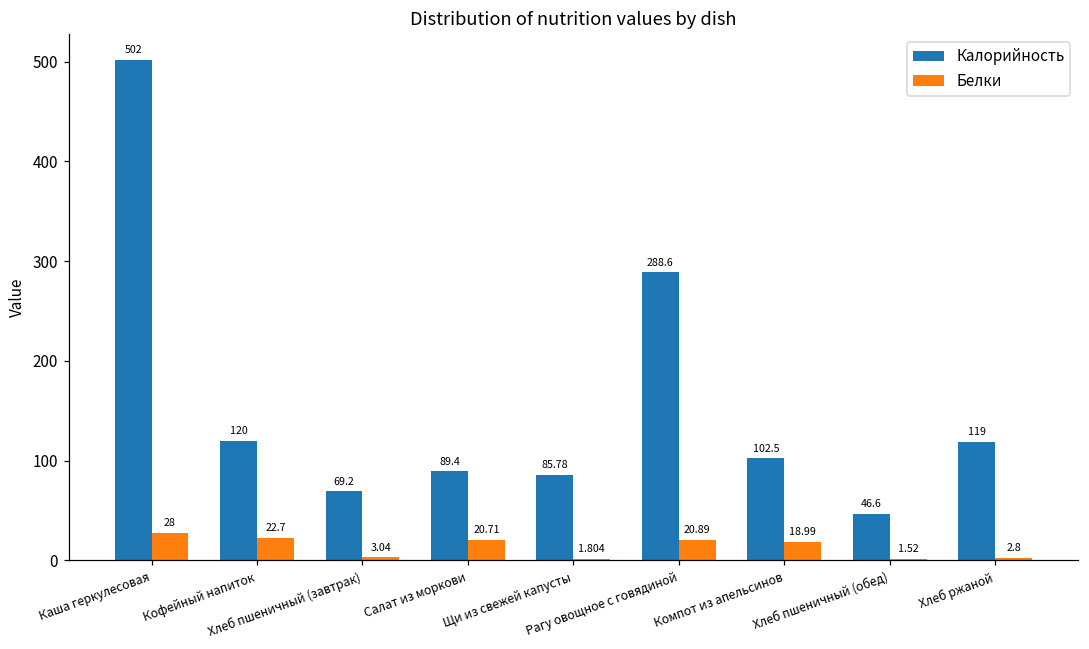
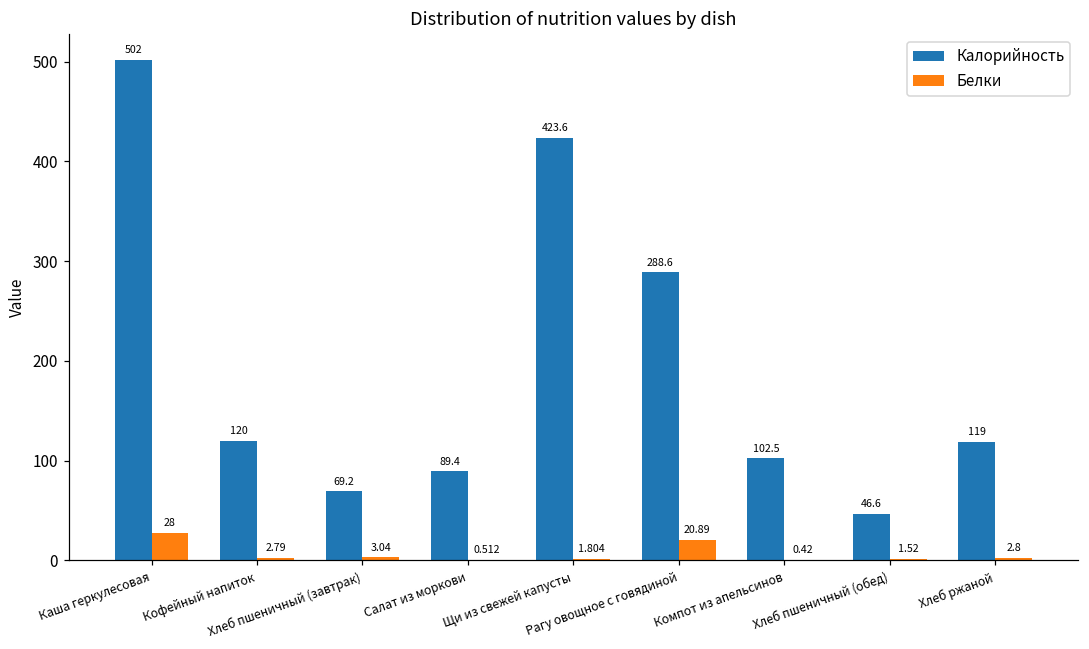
Белки, Кофейный напиток: 22.7 -> 2.79
Белки, Салат из моркови: 20.71 -> 0.512
Калорийность, Щи из свежей капусты: 85.78 -> 423.6
Белки, Компот из апельсинов: 18.99 -> 0.42
